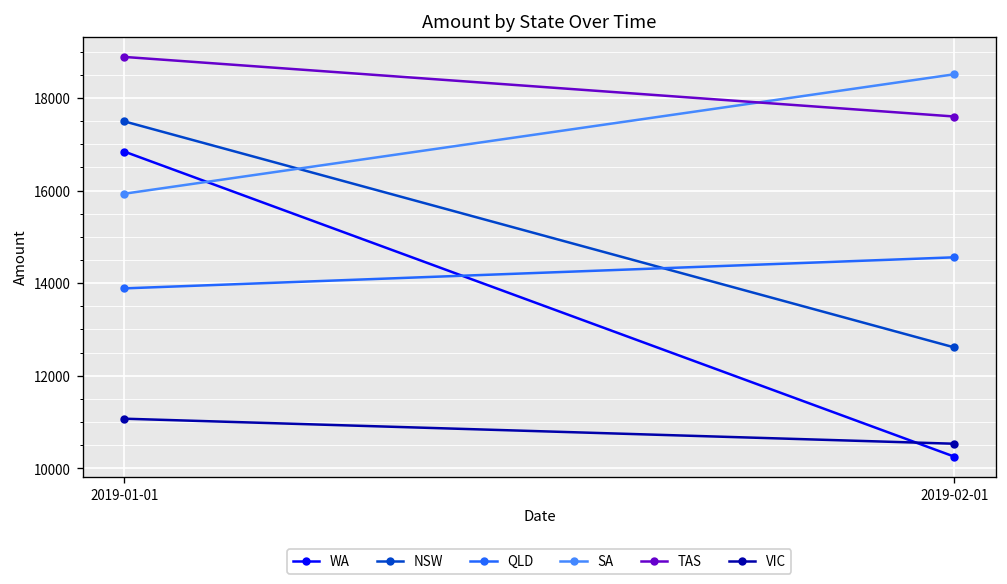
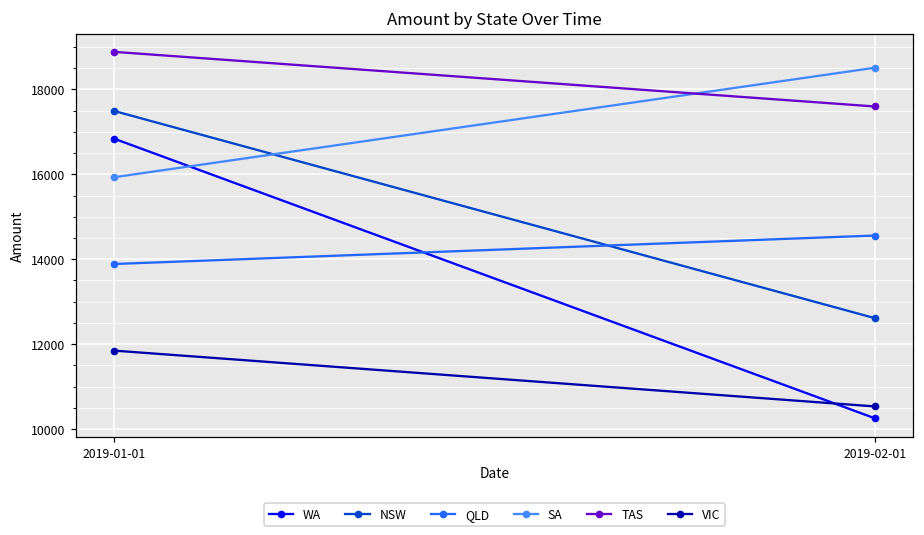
VIC, 2019-01-01: 11100 -> 11800
